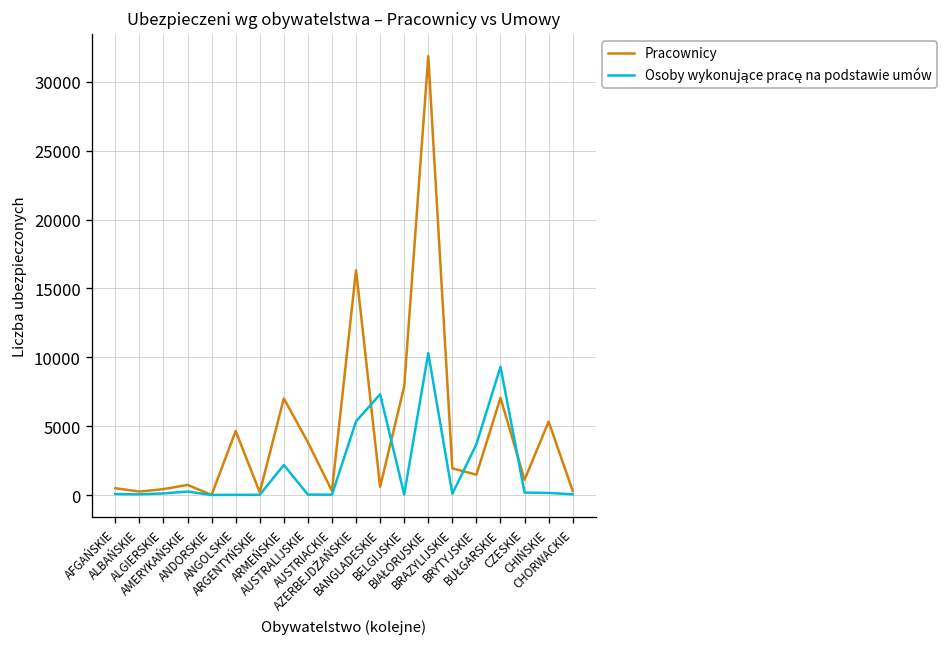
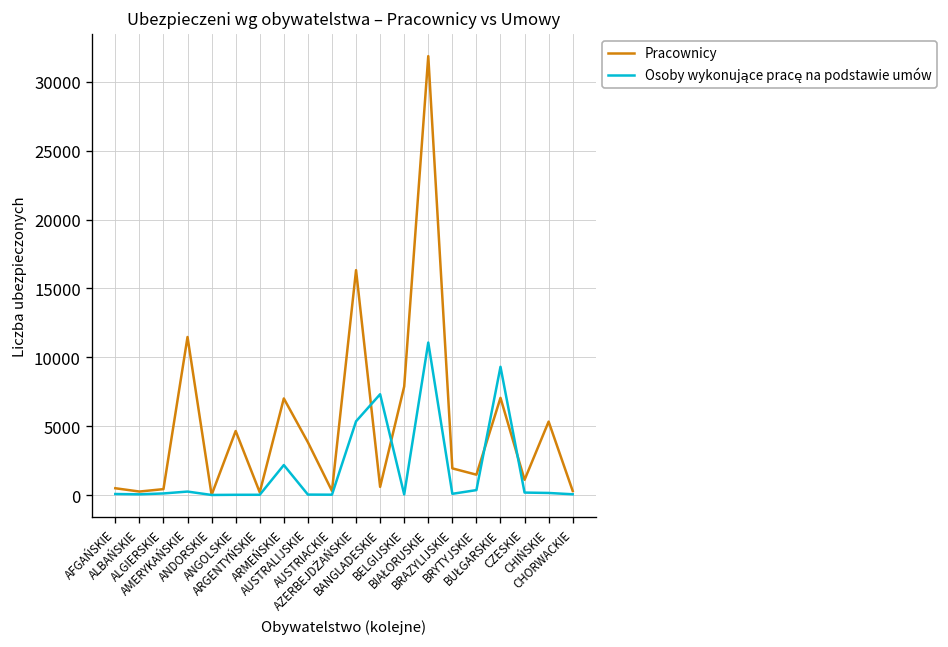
Pracownicy, AMERYKAŃSKIE: 700 -> 11500
Osoby wykonujące pracę na podstawie umów, BIAŁORUSKIE: 10300 -> 11100
Osoby wykonujące pracę na podstawie umów, BRYTYJSKIE: 3700 -> 400
